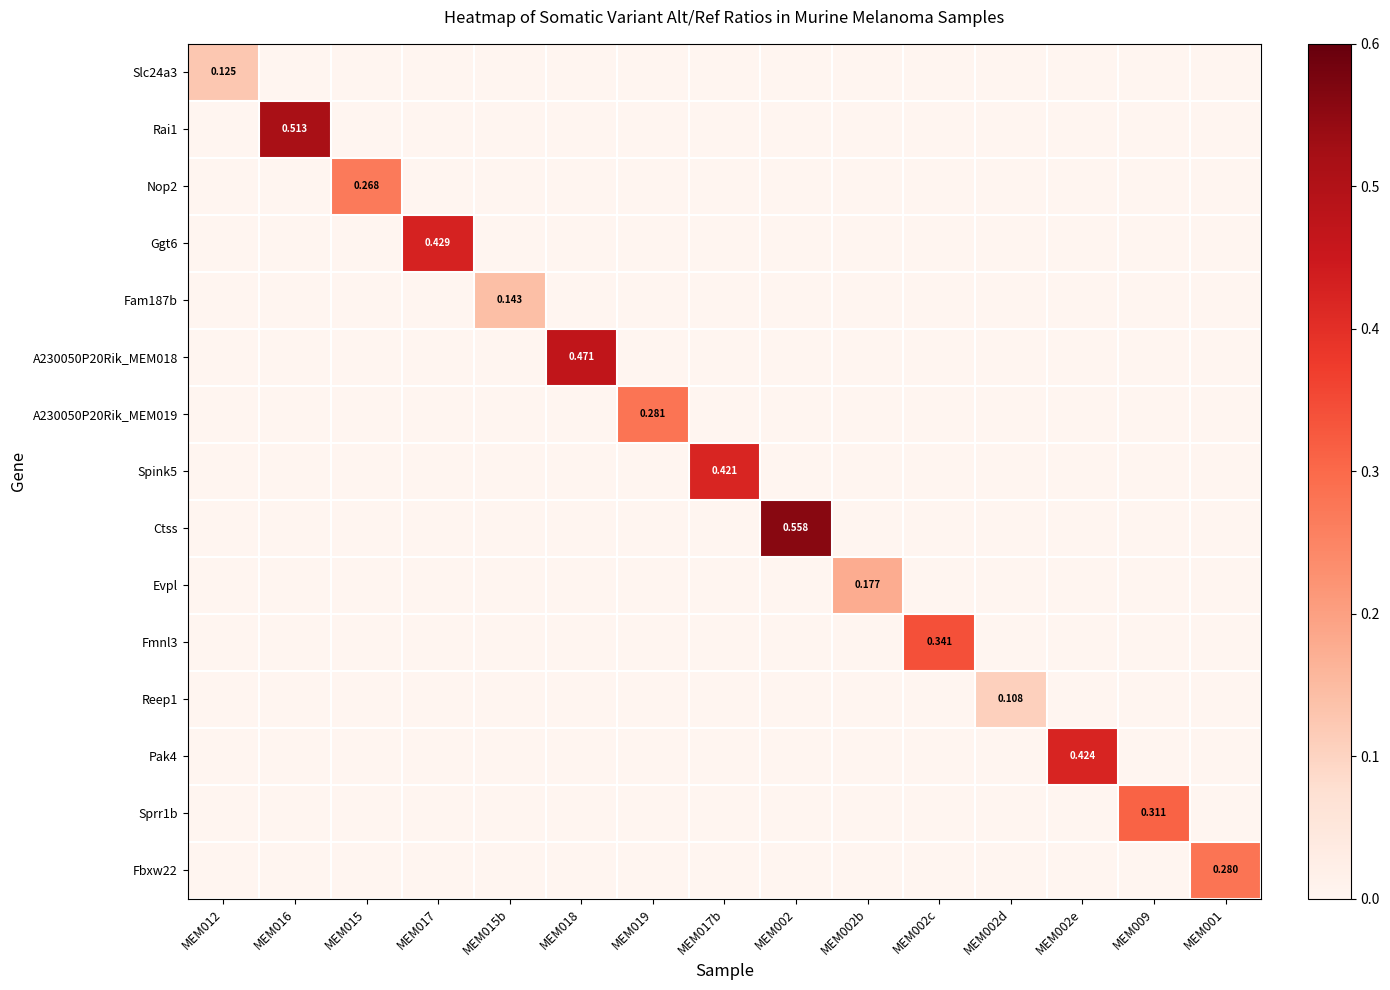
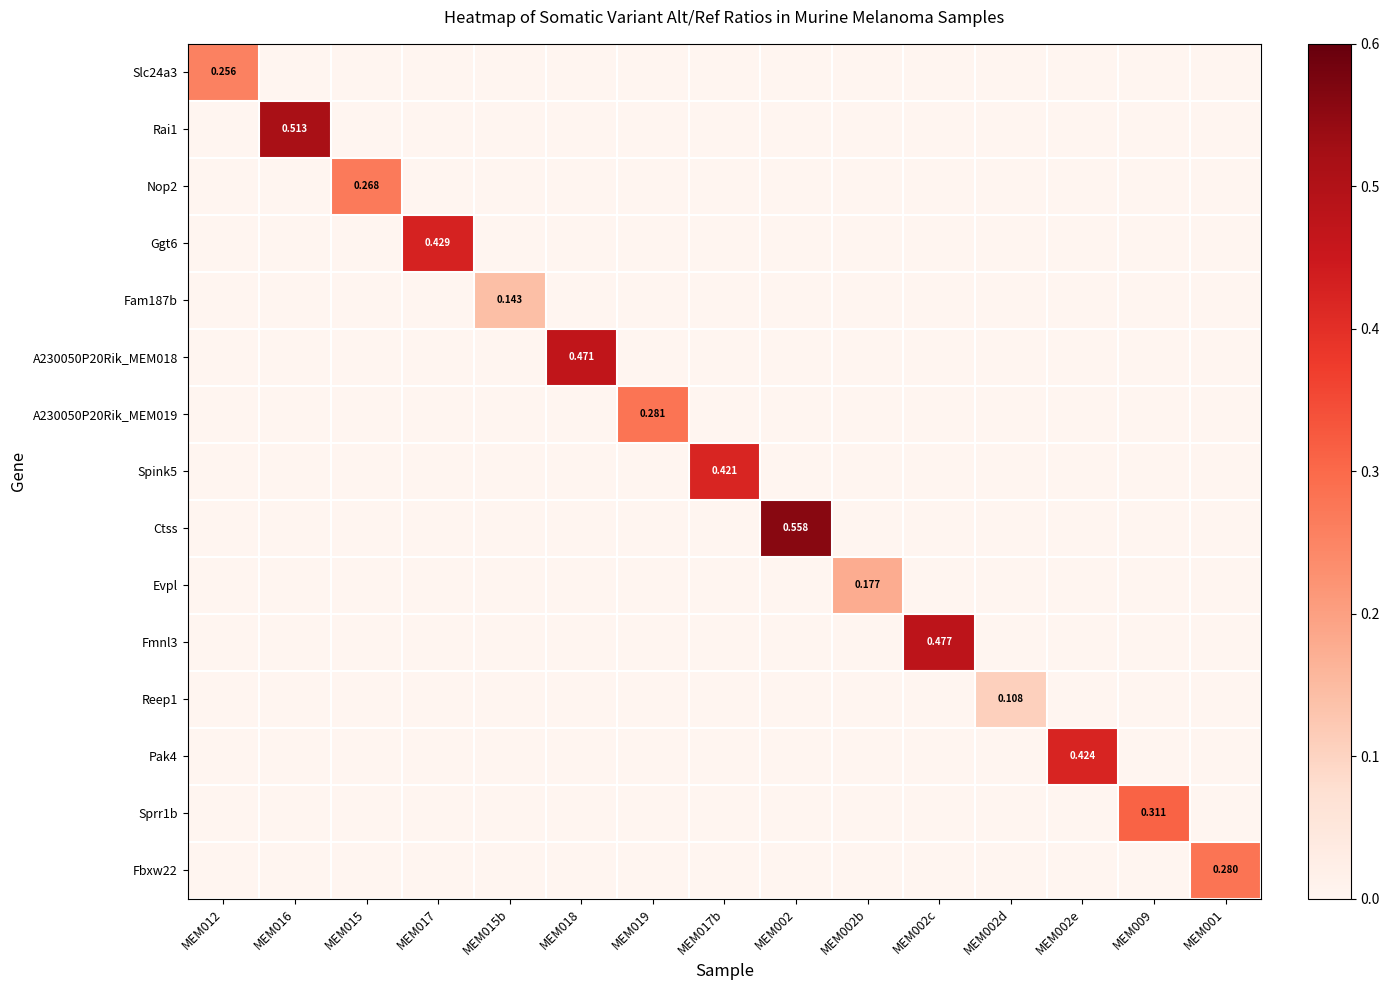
Slc24a3, MEM012: 0.125 -> 0.256
Fmnl3, MEM002c: 0.341 -> 0.477
